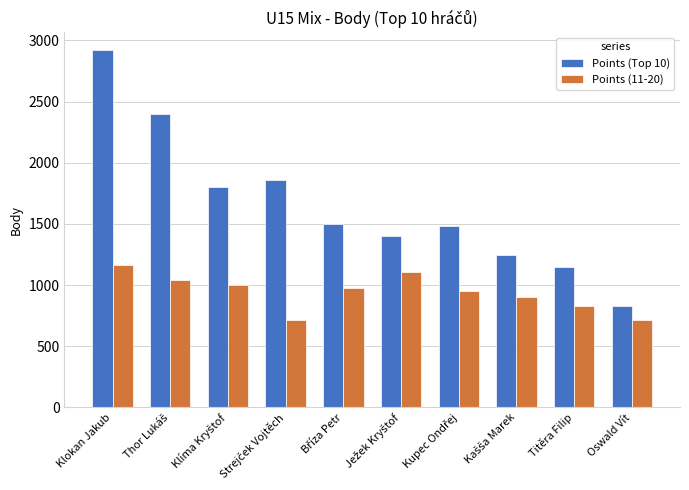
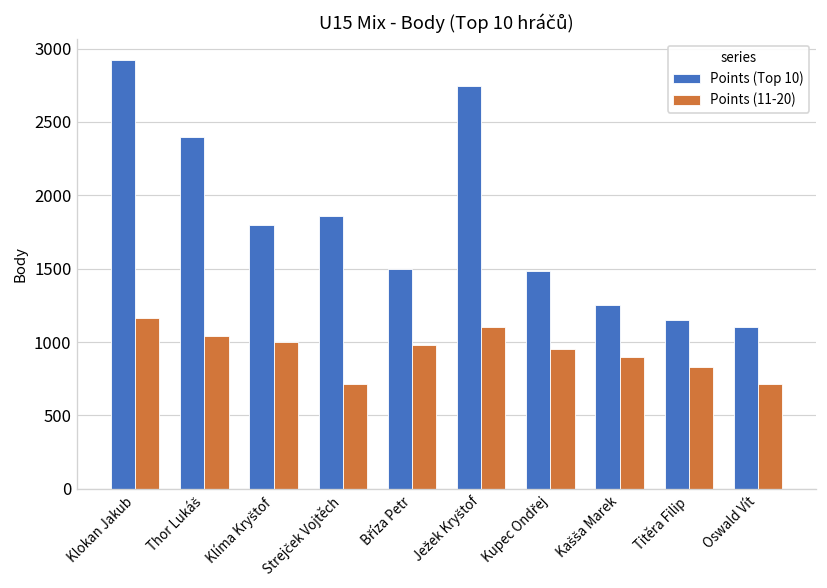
Points (Top 10), Ježek Kryštof: 1400 -> 2750
Points (Top 10), Oswald Vít: 830 -> 1100
